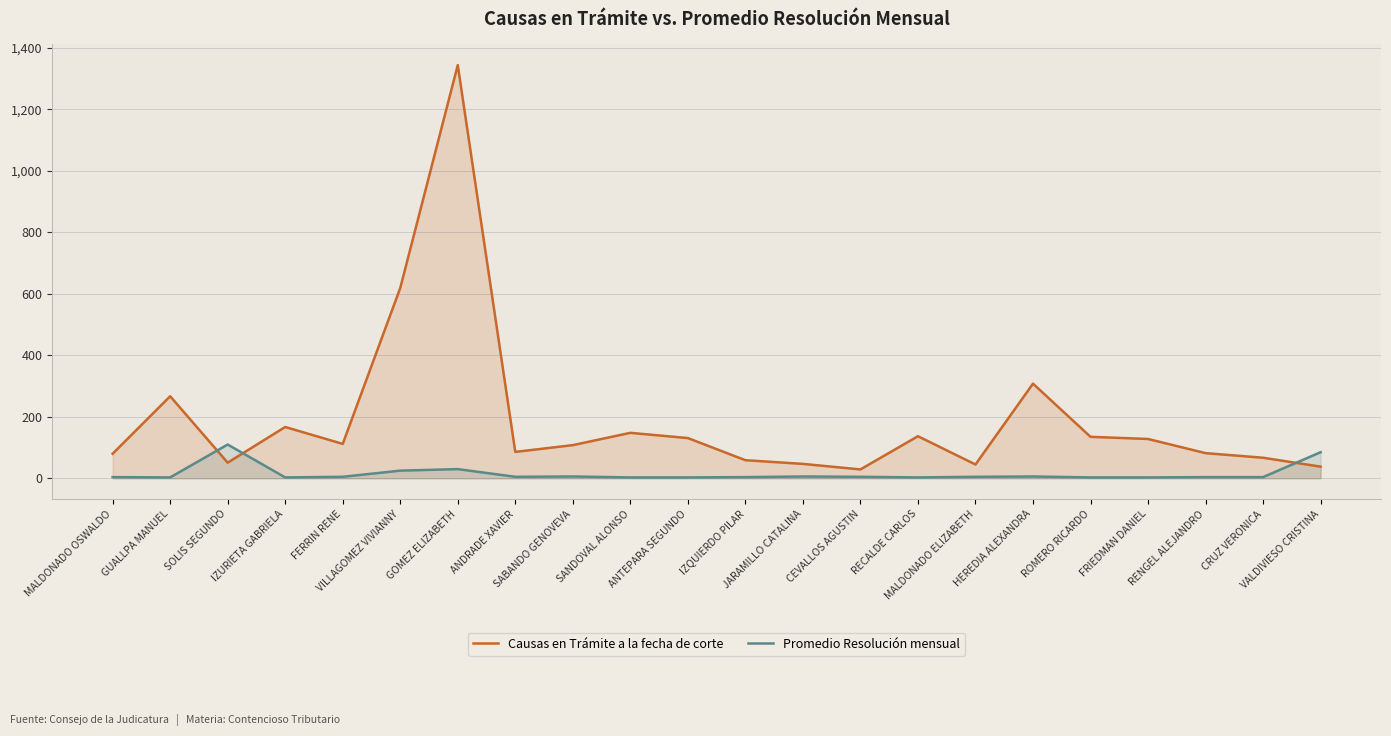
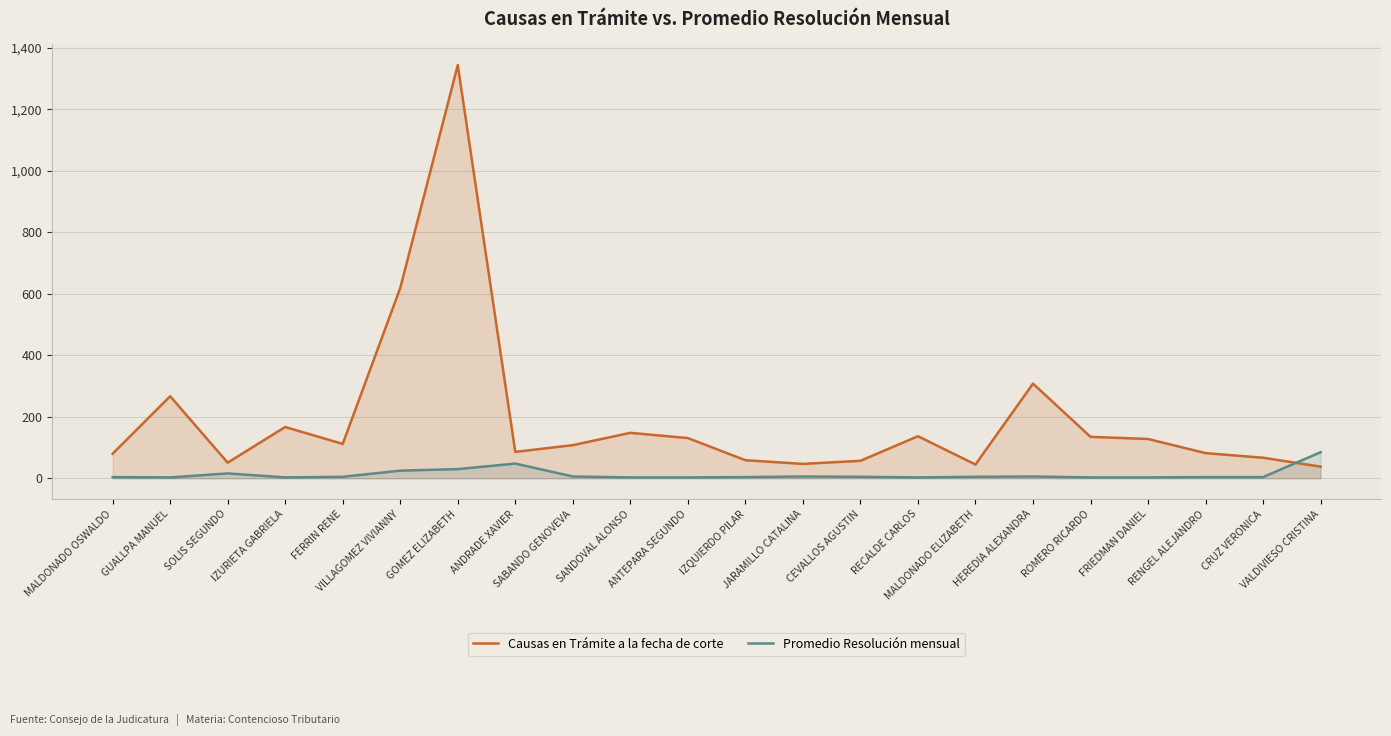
Promedio Resolución mensual, SOLIS SEGUNDO: 110 -> 20
Promedio Resolución mensual, ANDRADE XAVIER: 10 -> 50
Causas en Trámite a la fecha de corte, CEVALLOS AGUSTIN: 30 -> 60
